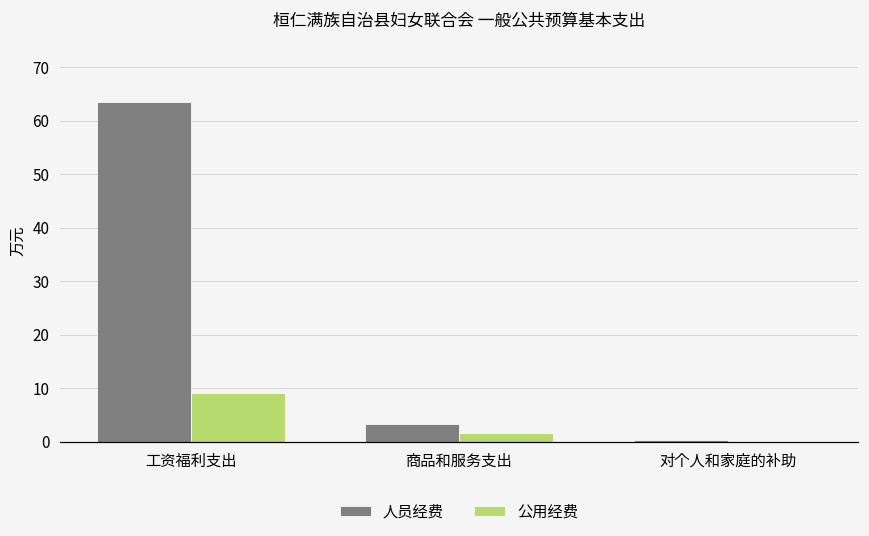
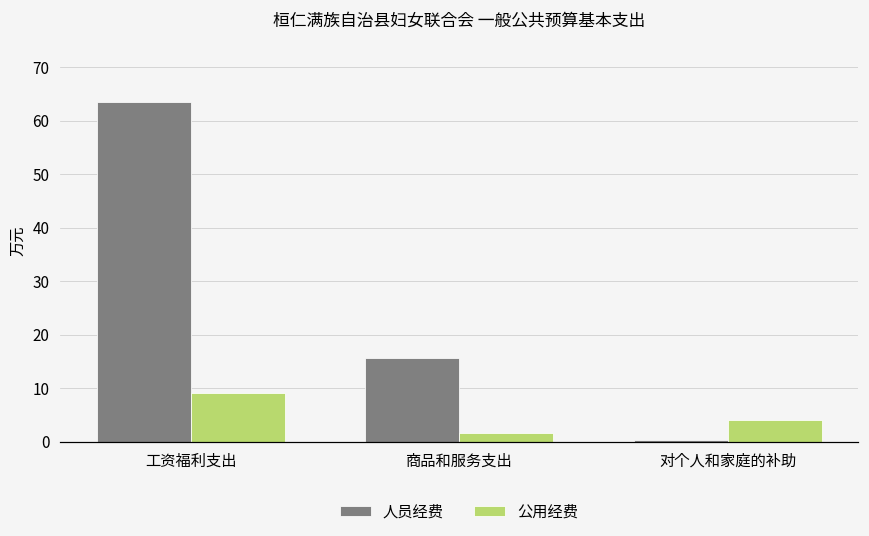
人员经费, 商品和服务支出: 3 -> 16
公用经费, 对个人和家庭的补助: 0 -> 4
